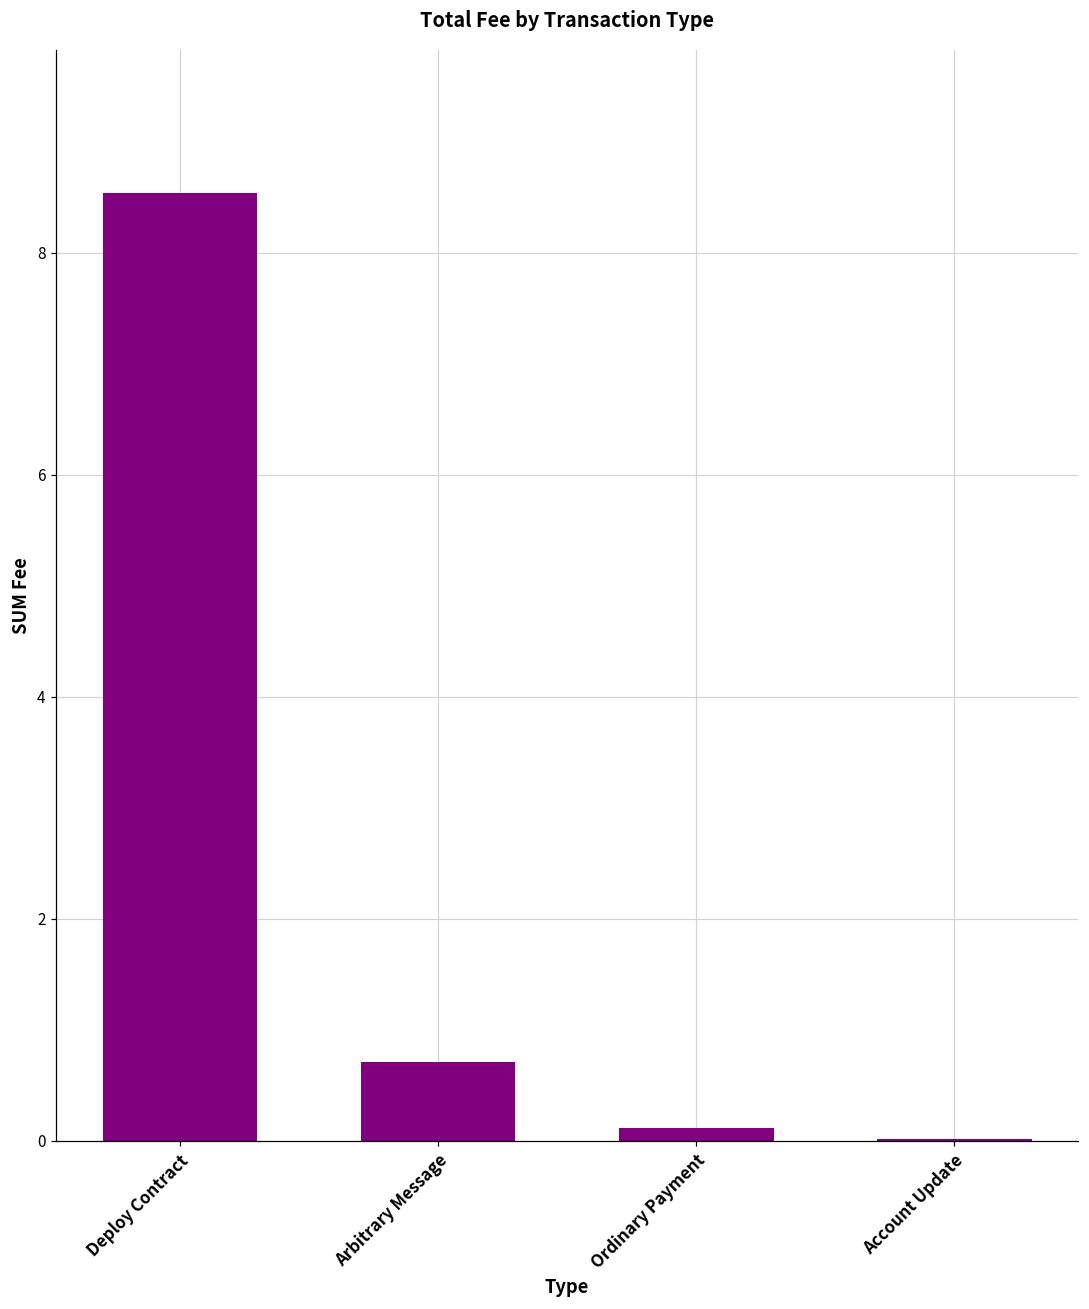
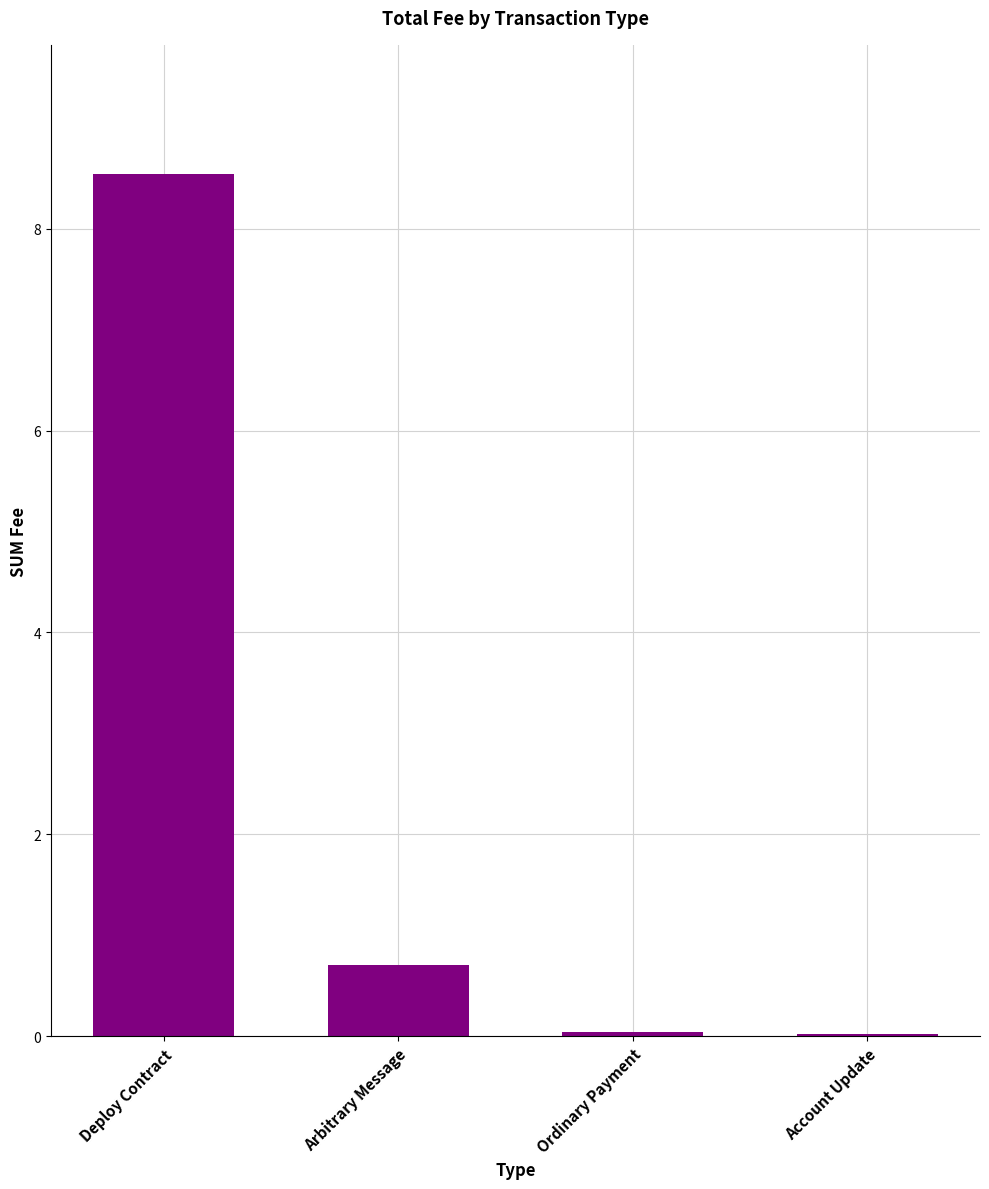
Ordinary Payment: 0.12 -> 0.04
